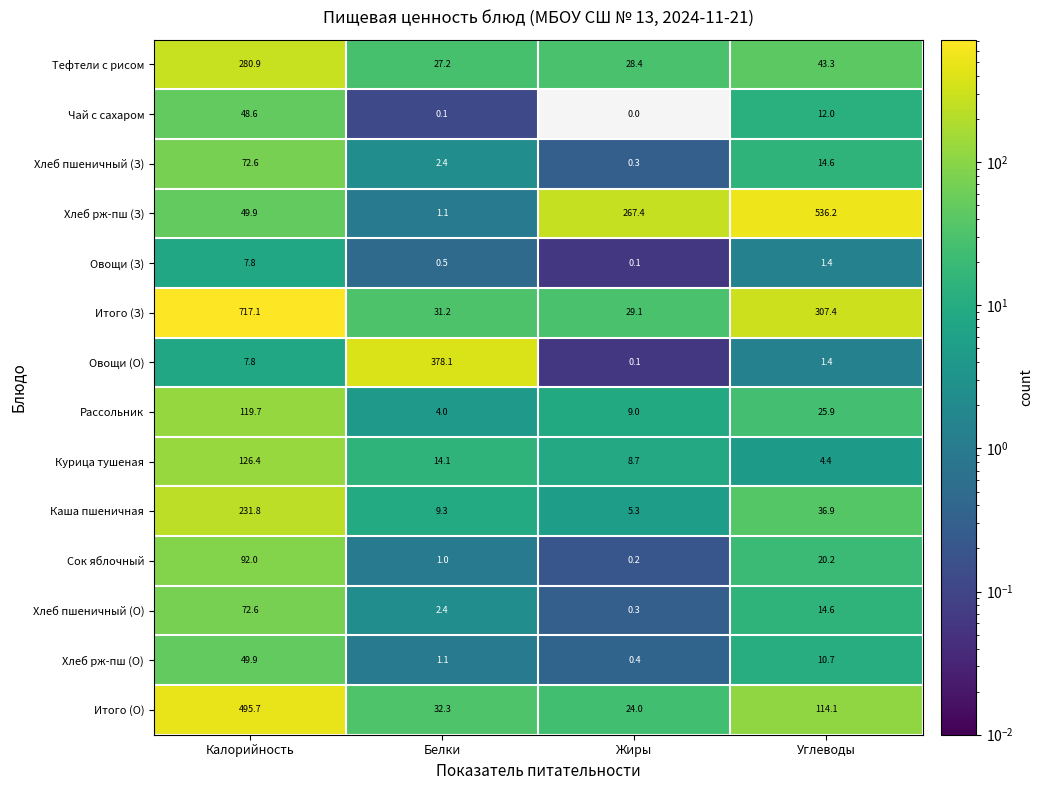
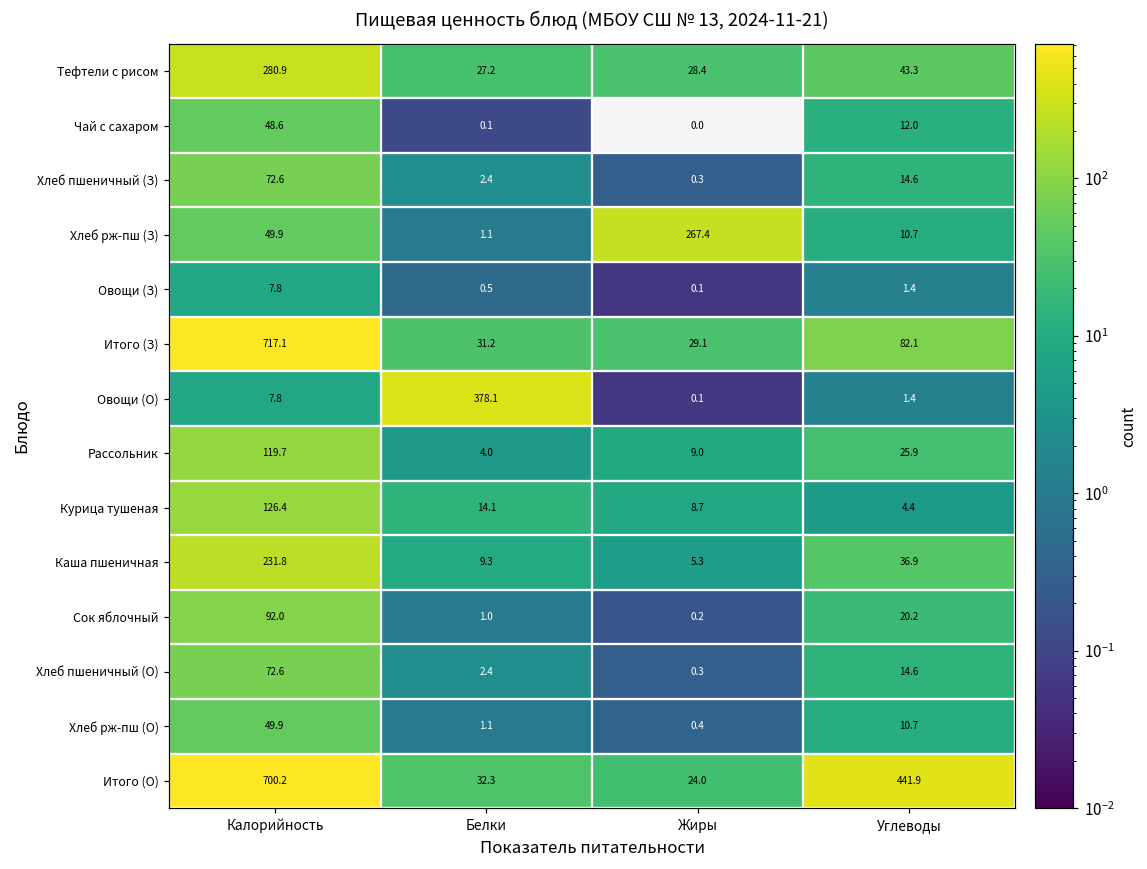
Хлеб рж-пш (З), Углеводы: 536.2 -> 10.7
Итого (З), Углеводы: 307.4 -> 82.1
Итого (О), Калорийность: 495.7 -> 700.2
Итого (О), Углеводы: 114.1 -> 441.9
